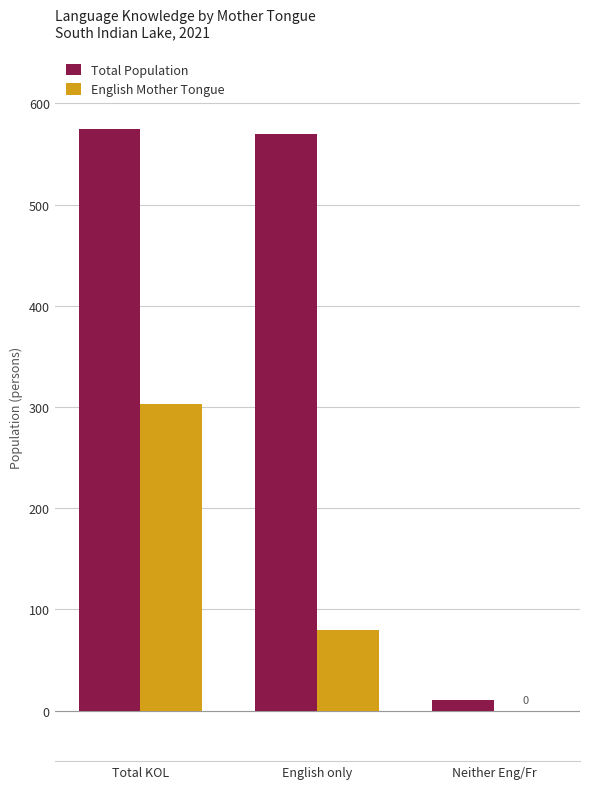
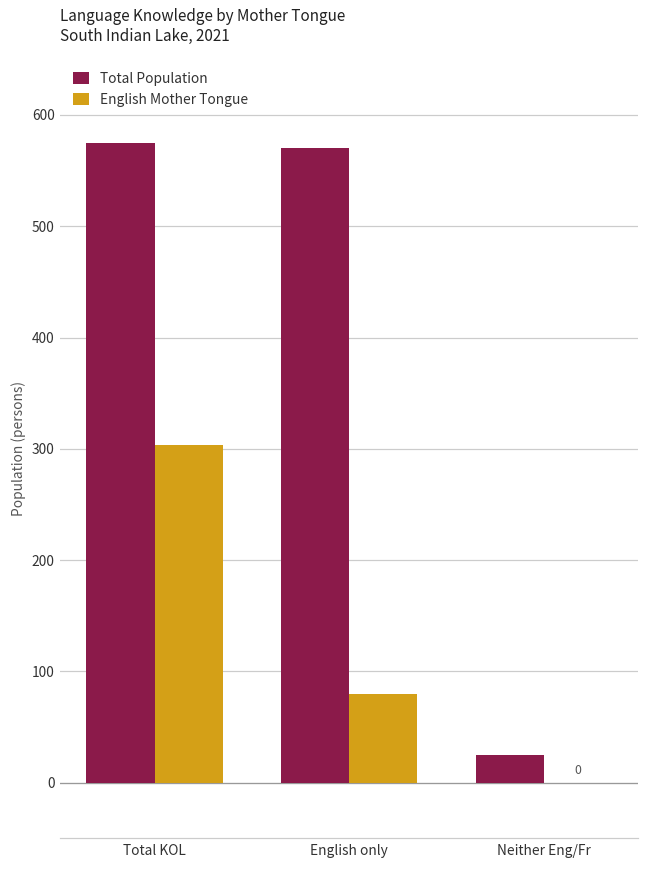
Total Population, Neither Eng/Fr: 10 -> 25
